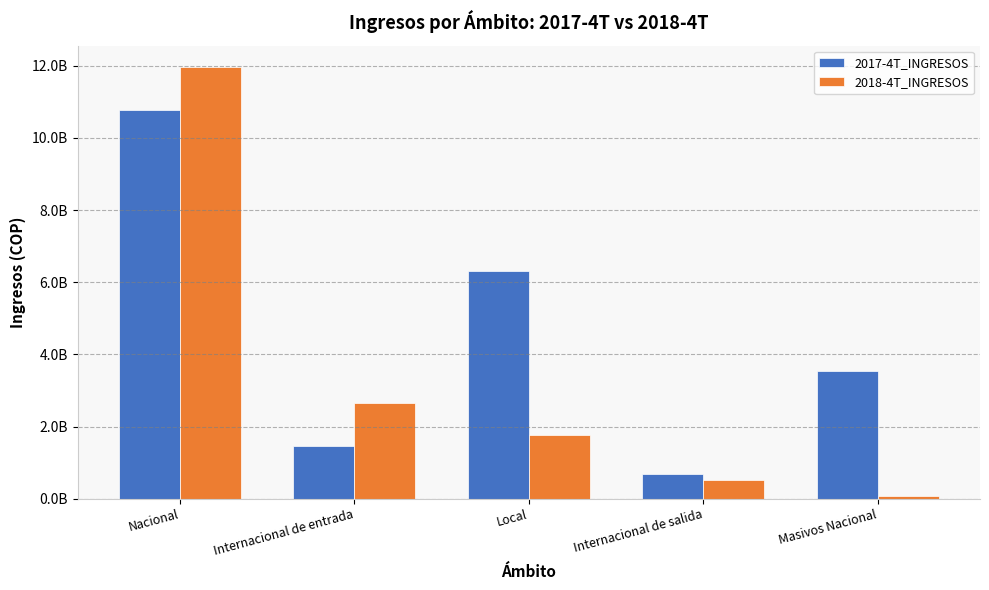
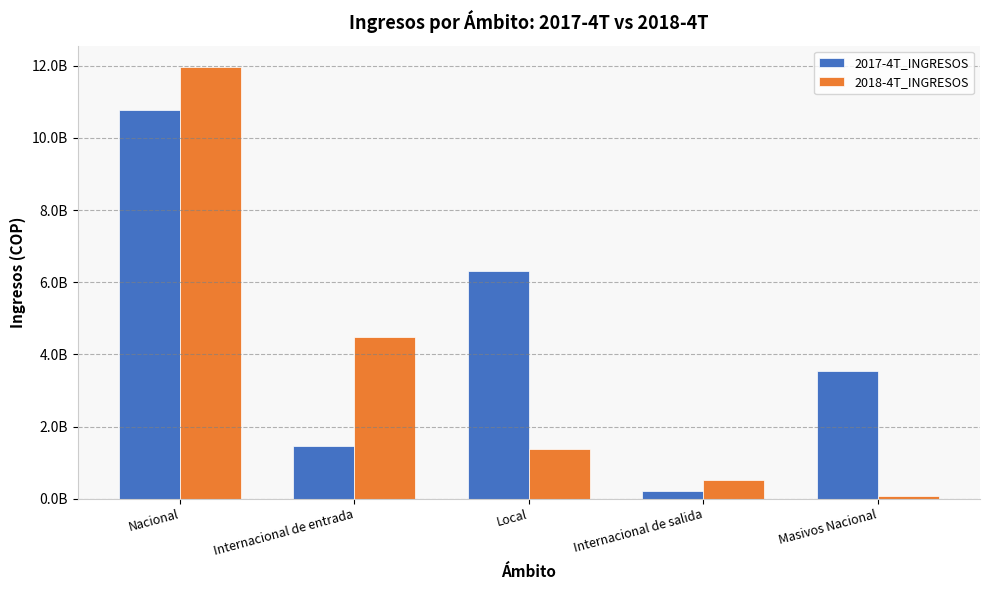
2018-4T_INGRESOS, Internacional de entrada: 2700000000 -> 4500000000
2018-4T_INGRESOS, Local: 1800000000 -> 1400000000
2017-4T_INGRESOS, Internacional de salida: 700000000 -> 200000000
